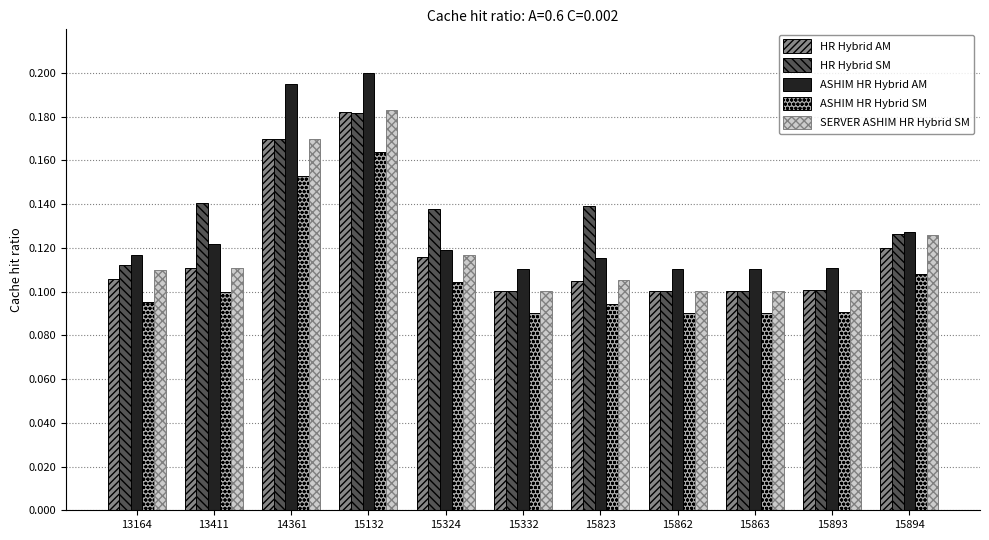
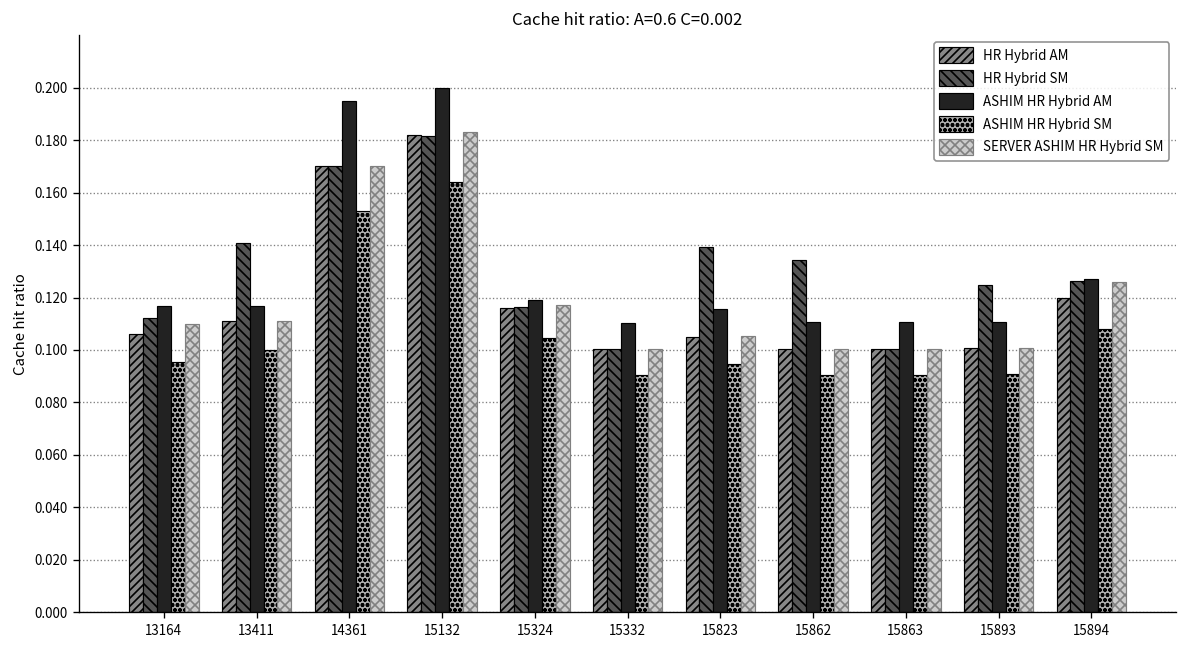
ASHIM HR Hybrid AM, 13411: 0.122 -> 0.117
HR Hybrid SM, 15324: 0.138 -> 0.116
HR Hybrid SM, 15862: 0.101 -> 0.134
HR Hybrid SM, 15893: 0.101 -> 0.125
